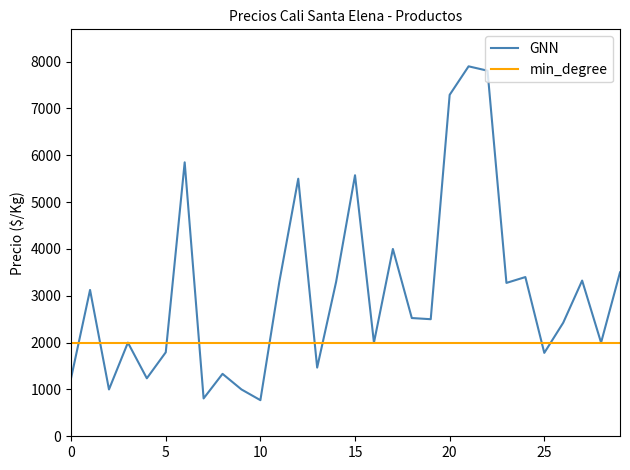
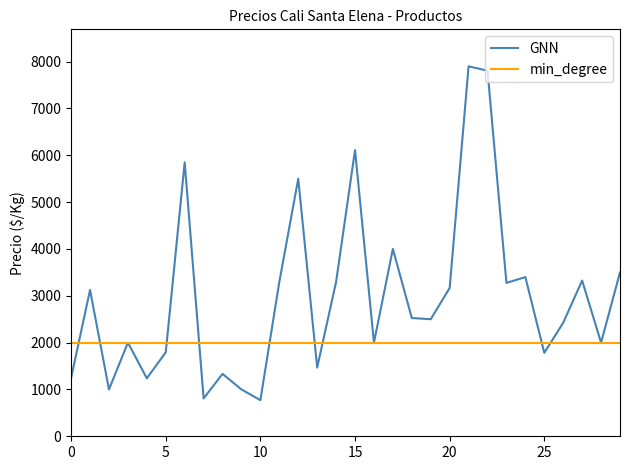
GNN, 15: 5600 -> 6100
GNN, 20: 7300 -> 3200
